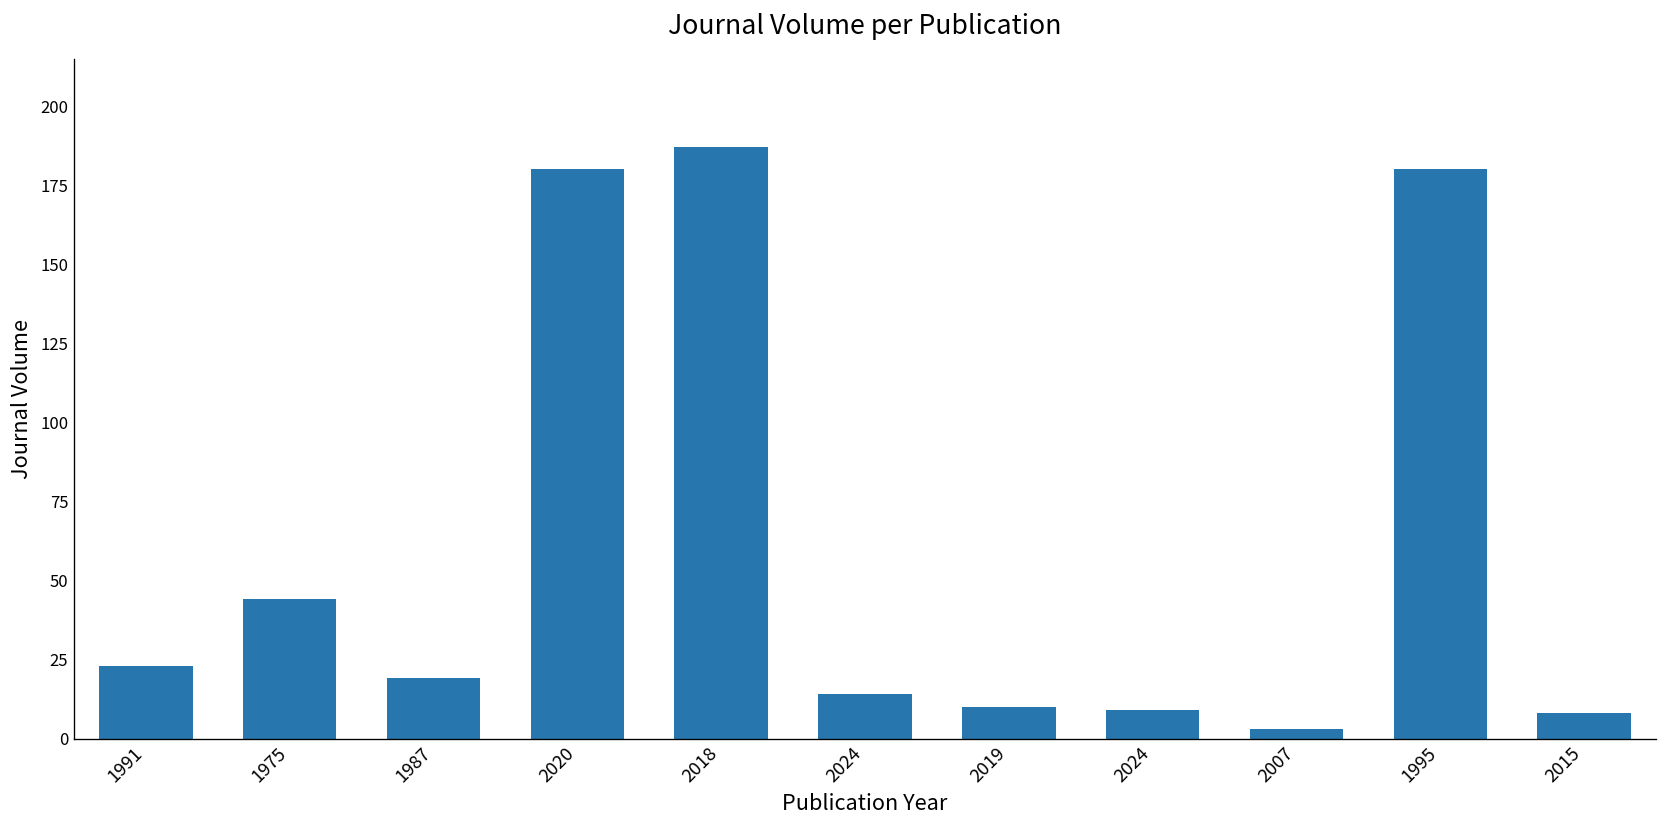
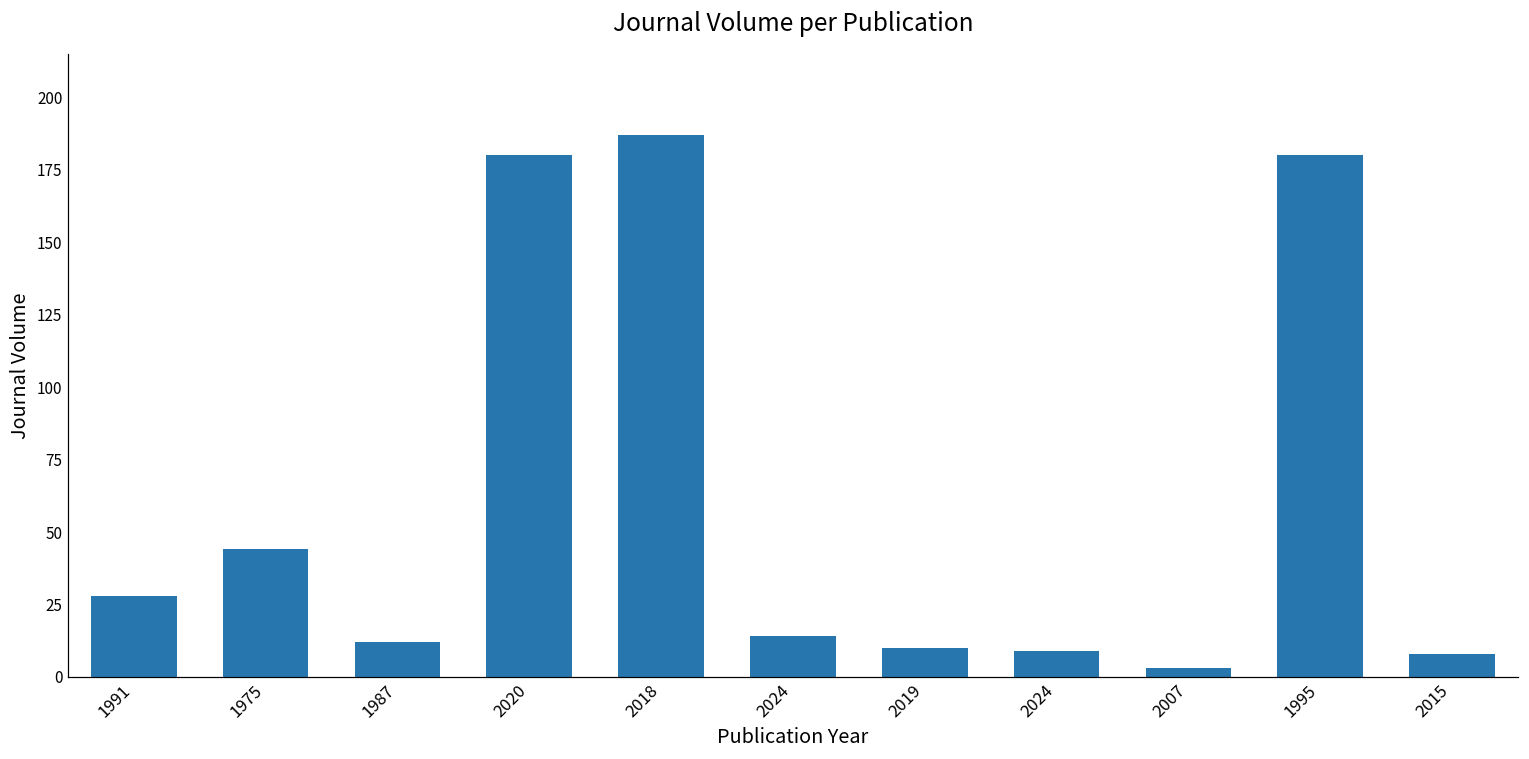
1991: 23 -> 28
1987: 19 -> 12
